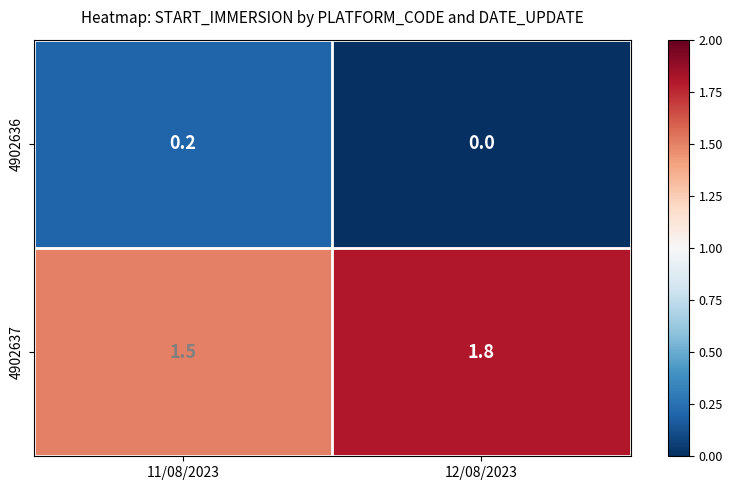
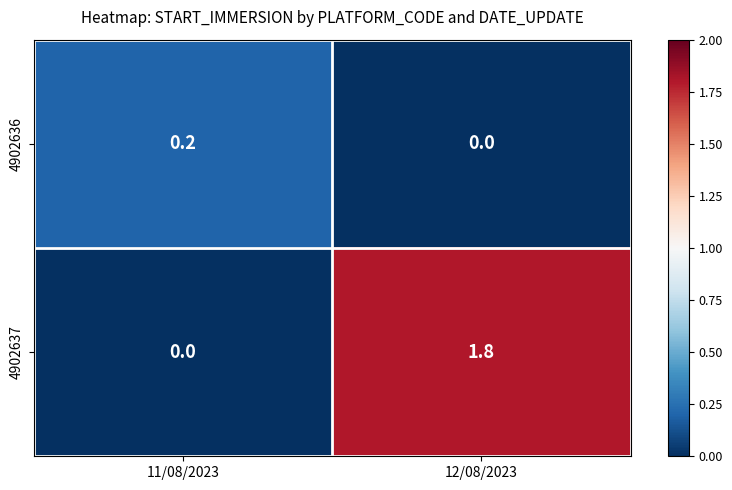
4902637, 11/08/2023: 1.5 -> 0.0
